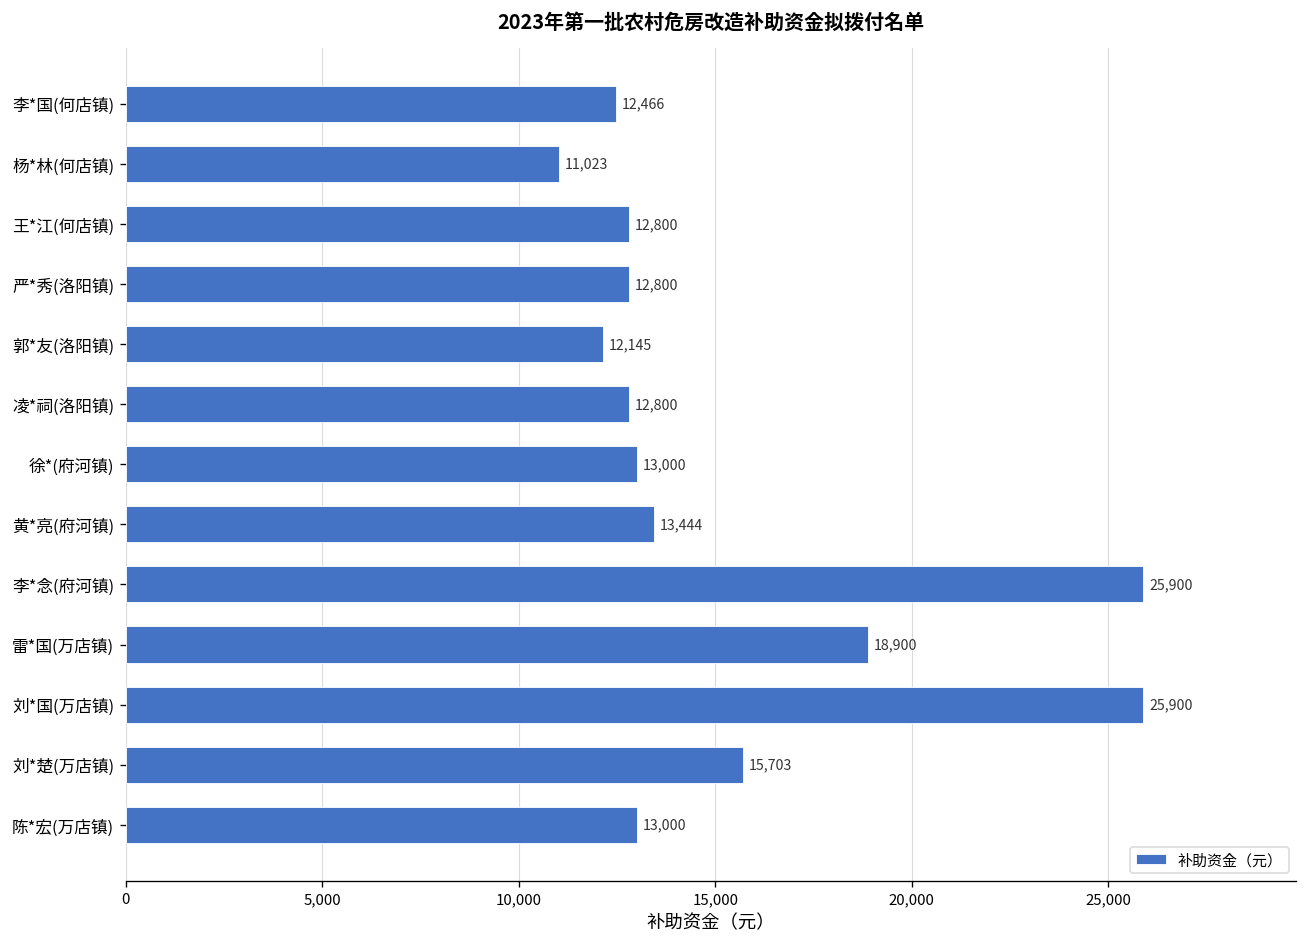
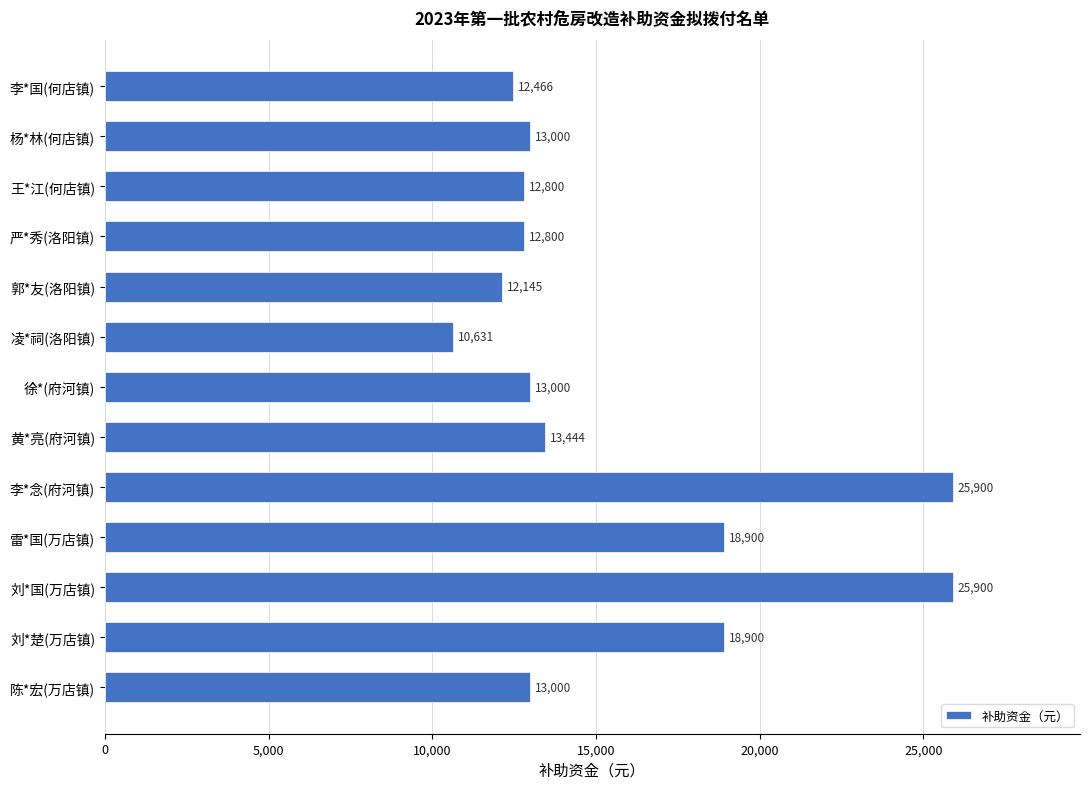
杨*林(何店镇): 11,023 -> 13,000
凌*祠(洛阳镇): 12,800 -> 10,631
刘*楚(万店镇): 15,703 -> 18,900
